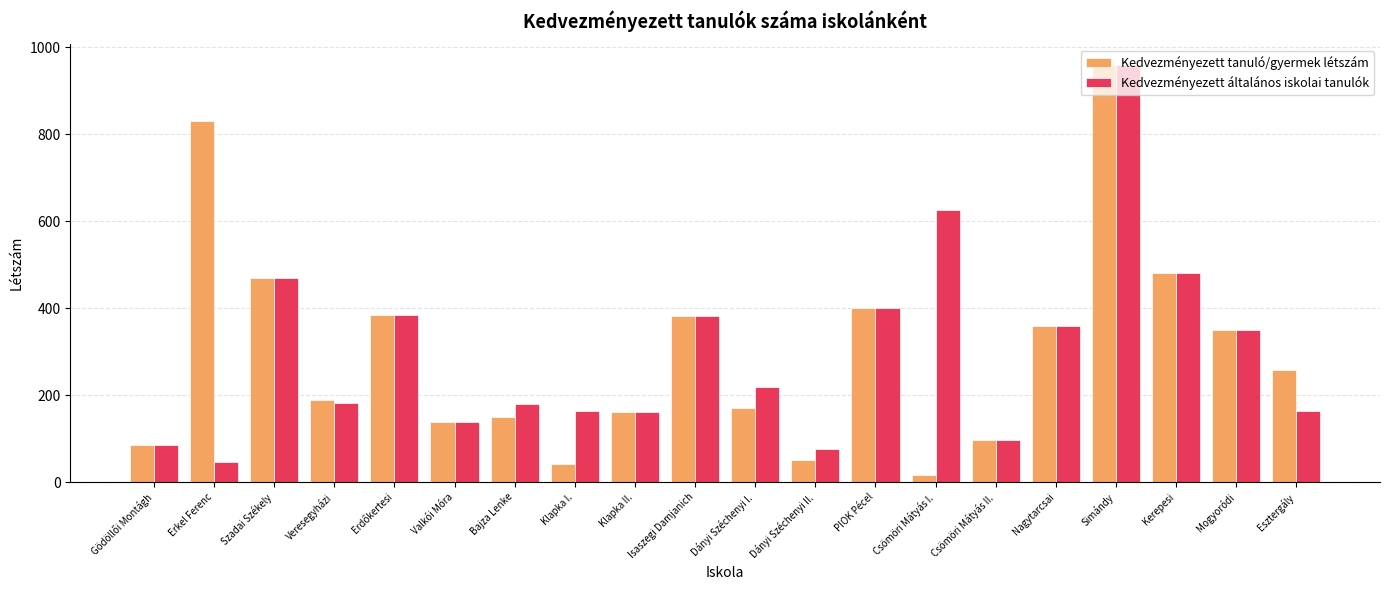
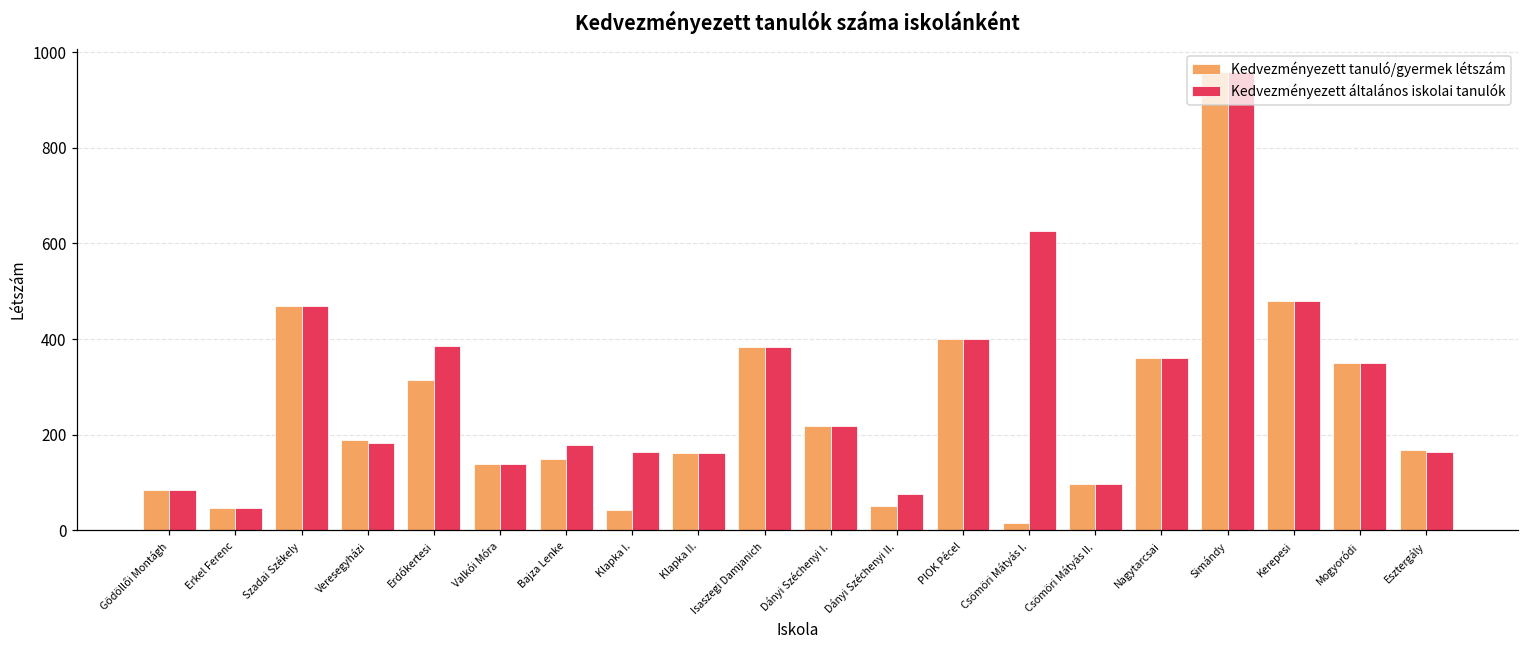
Kedvezményezett tanuló/gyermek létszám, Erkel Ferenc: 830 -> 50
Kedvezményezett tanuló/gyermek létszám, Erdőkertesi: 390 -> 310
Kedvezményezett tanuló/gyermek létszám, Dányi Széchenyi I.: 170 -> 220
Kedvezményezett tanuló/gyermek létszám, Esztergály: 260 -> 170
